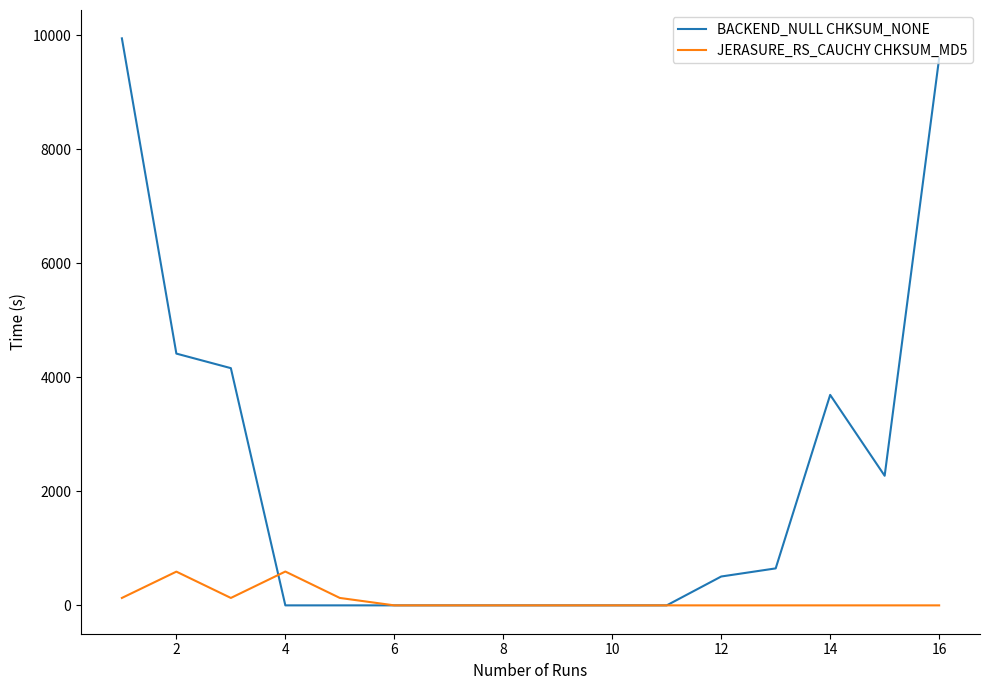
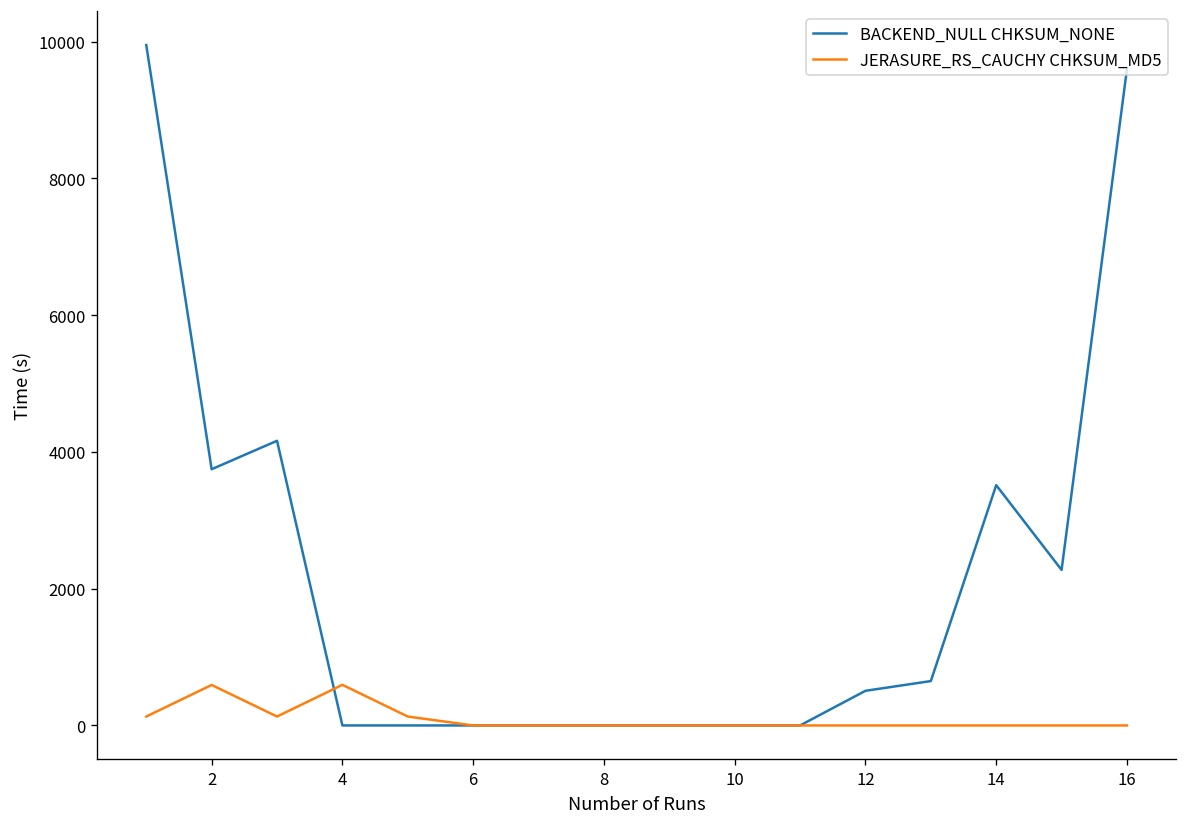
BACKEND_NULL CHKSUM_NONE, 2: 4400 -> 3700
BACKEND_NULL CHKSUM_NONE, 14: 3700 -> 3500
